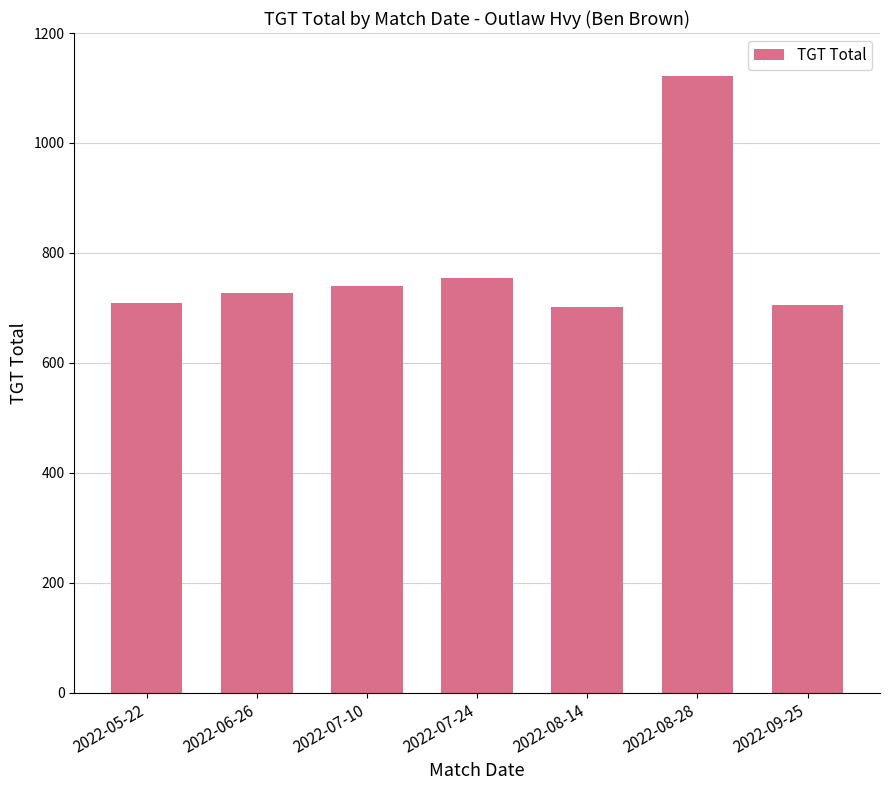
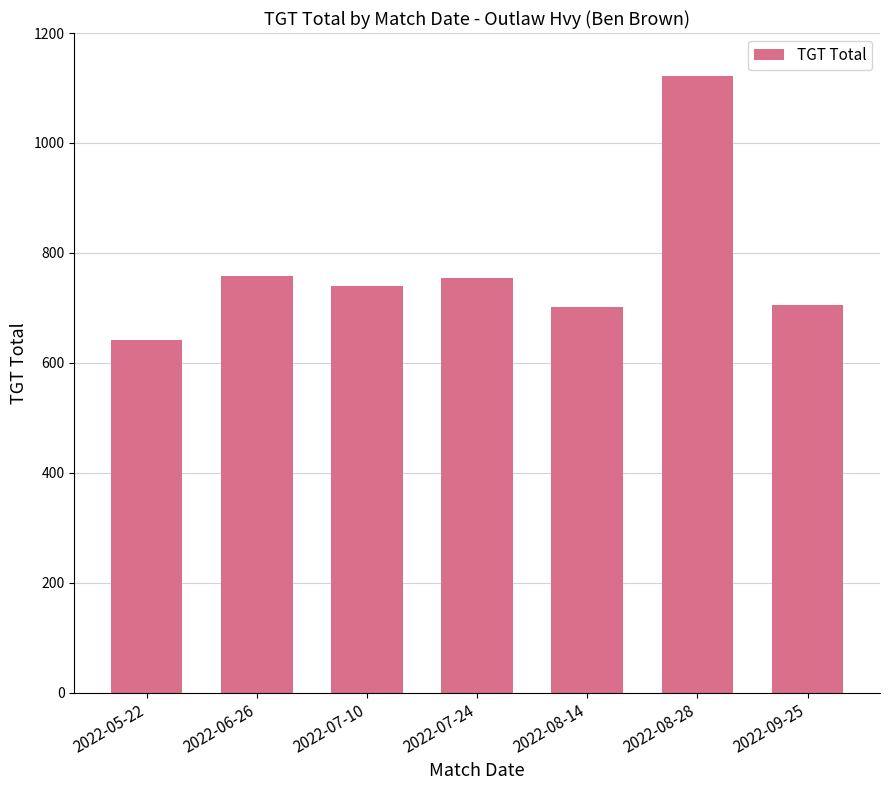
2022-05-22: 710 -> 640
2022-06-26: 730 -> 760
